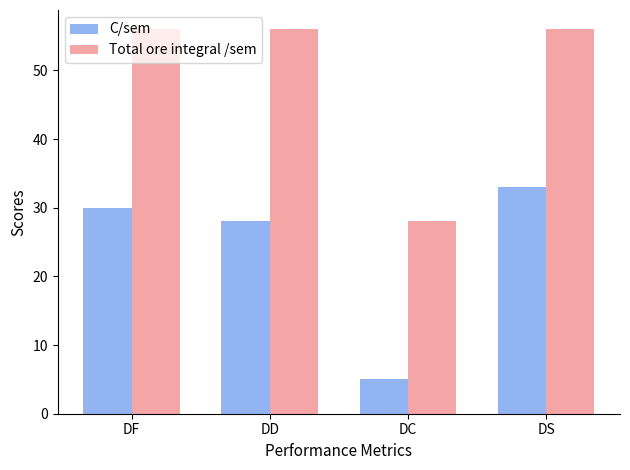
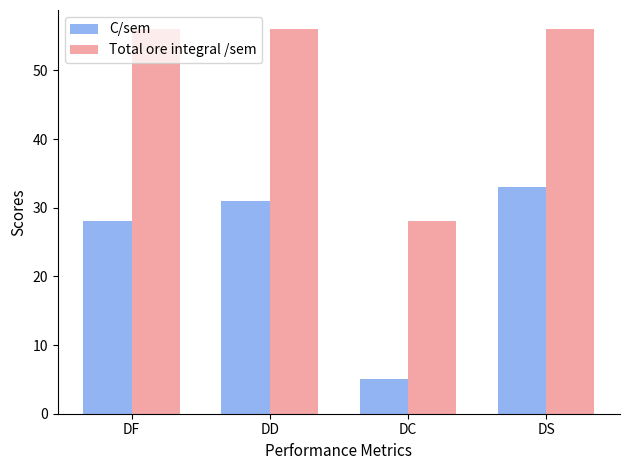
C/sem, DF: 30 -> 28
C/sem, DD: 28 -> 31
